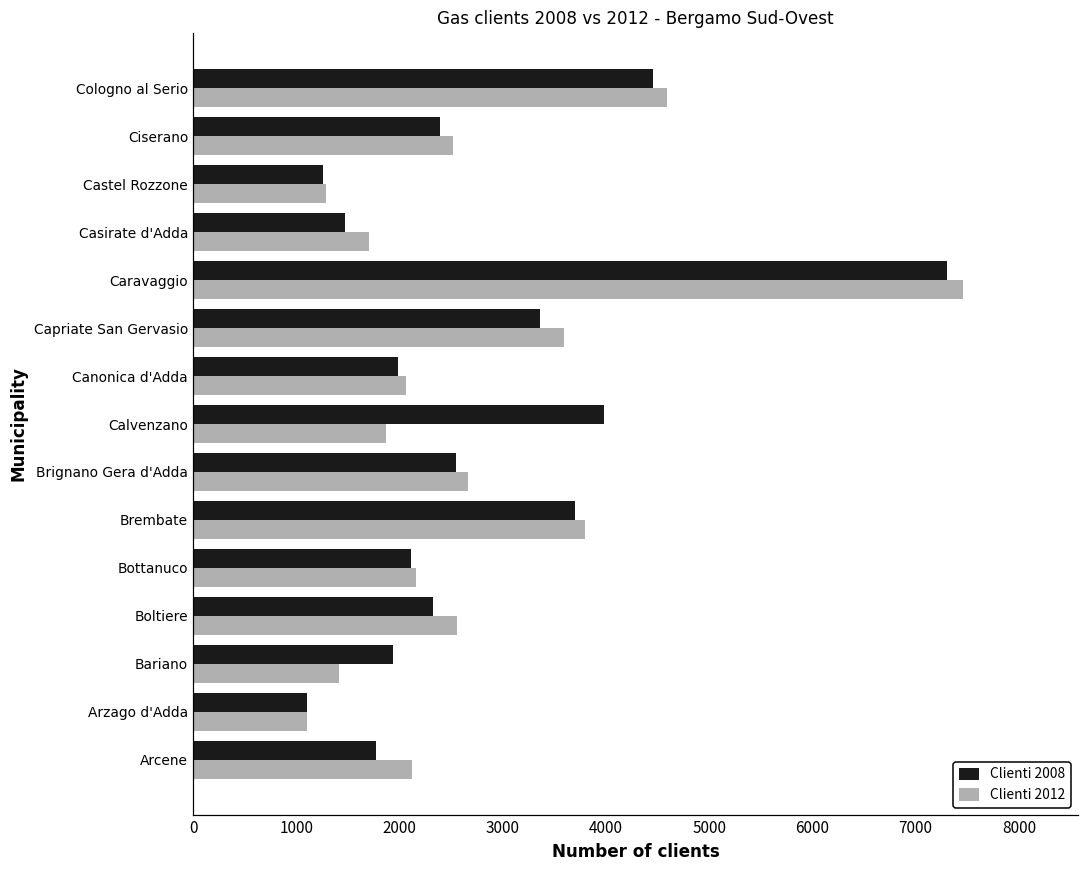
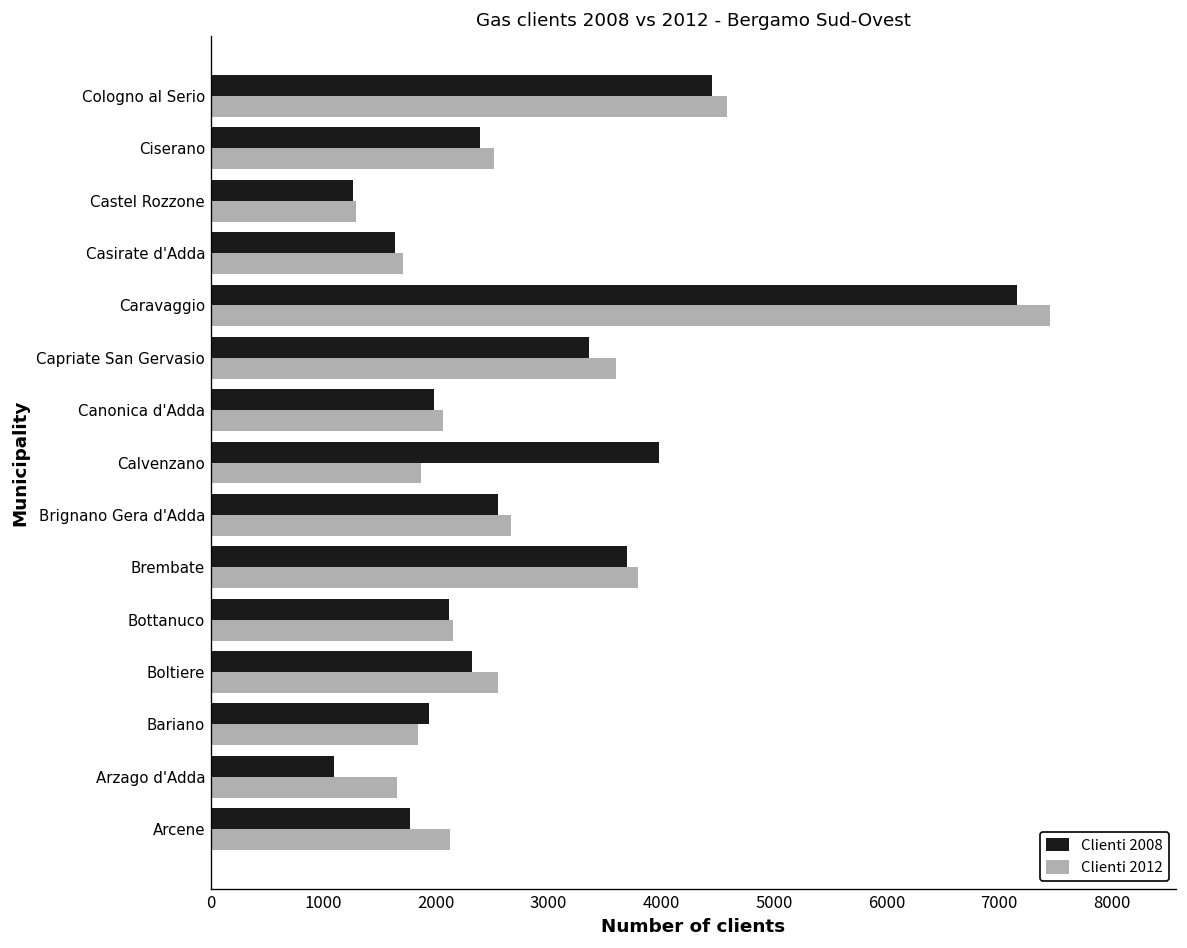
Clienti 2008, Casirate d'Adda: 1500 -> 1600
Clienti 2008, Caravaggio: 7300 -> 7200
Clienti 2012, Bariano: 1400 -> 1800
Clienti 2012, Arzago d'Adda: 1100 -> 1700
